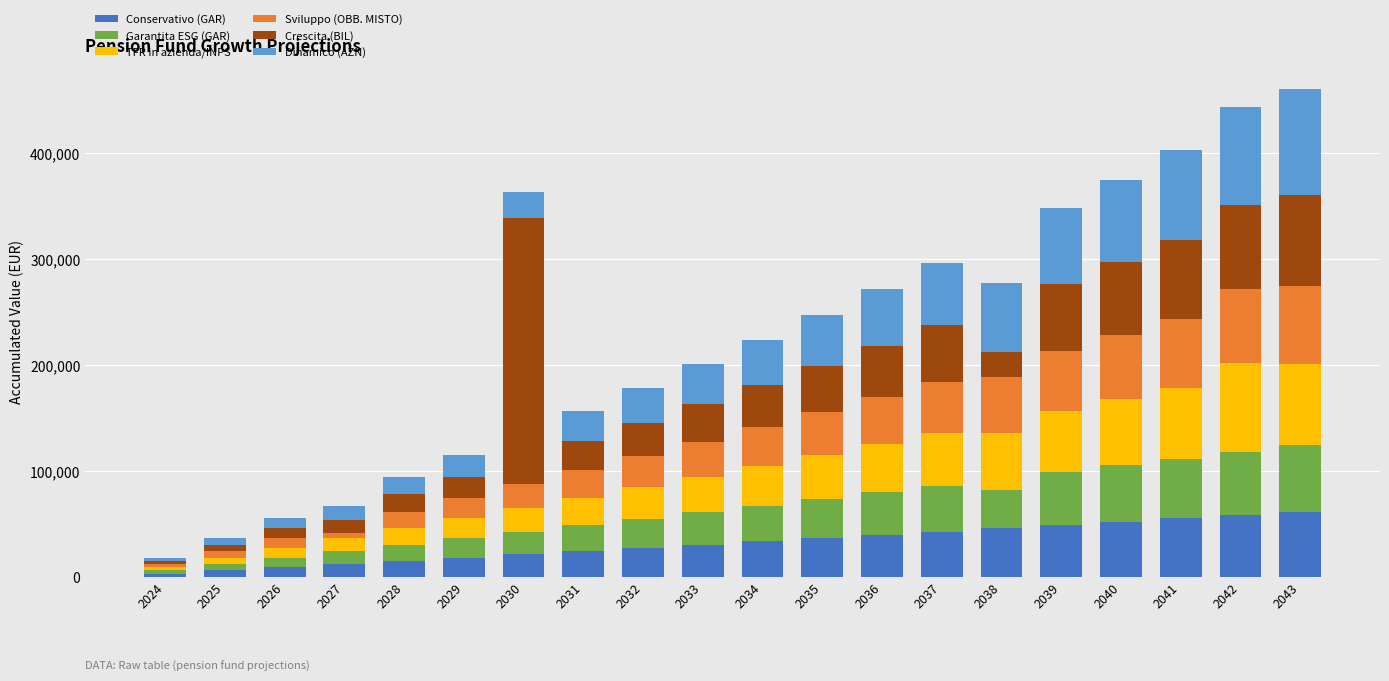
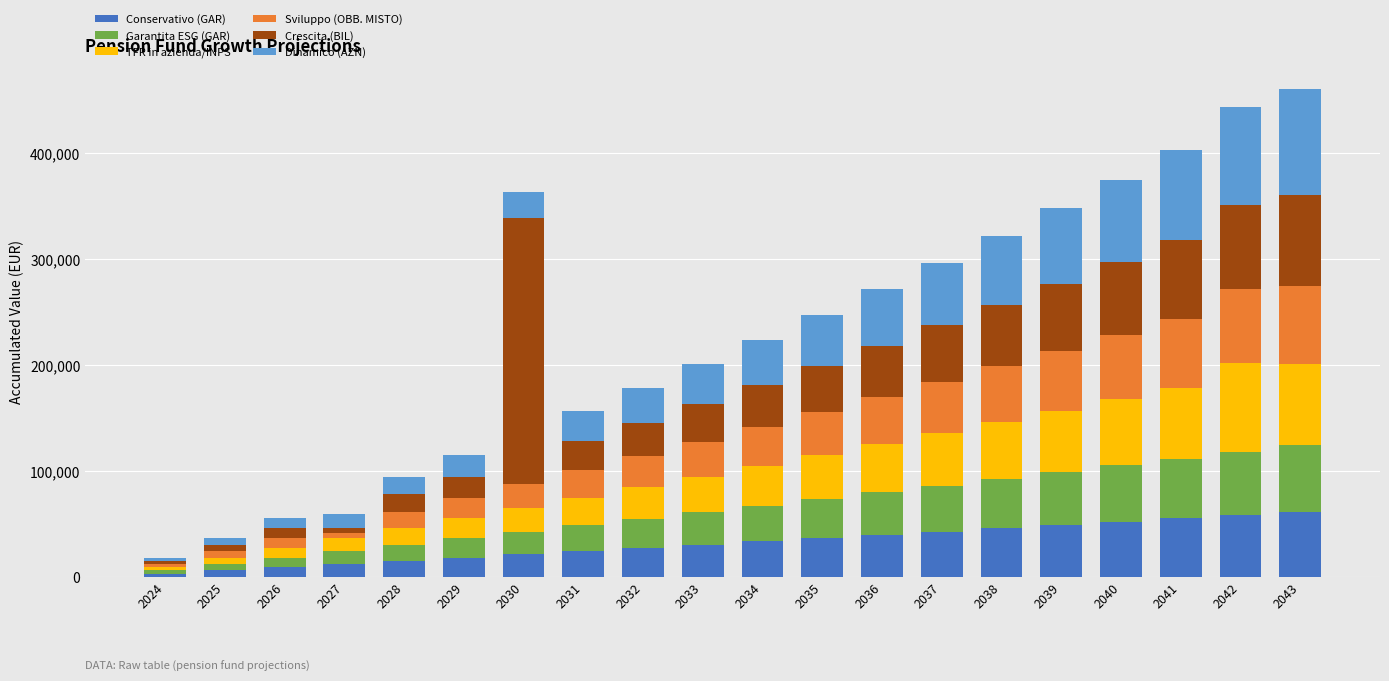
Crescita (BIL), 2027: 13,000 -> 5,000
Garantita ESG (GAR), 2038: 36,000 -> 47,000
Crescita (BIL), 2038: 24,000 -> 58,000
